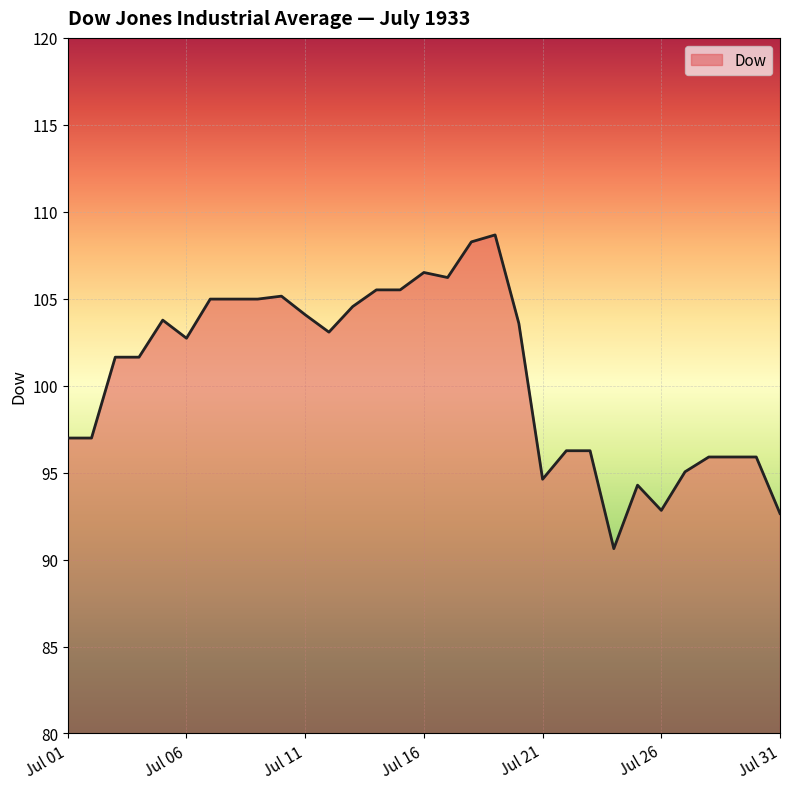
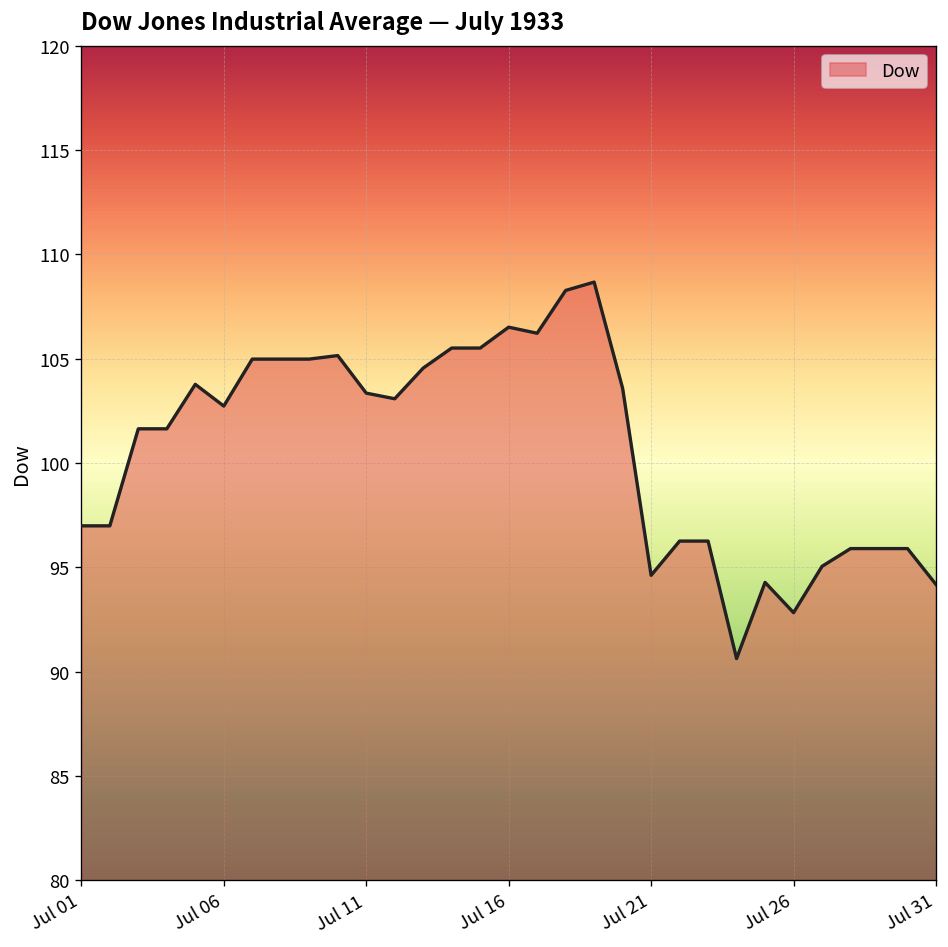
Jul 11: 104.1 -> 103.4
Jul 31: 92.7 -> 94.2
